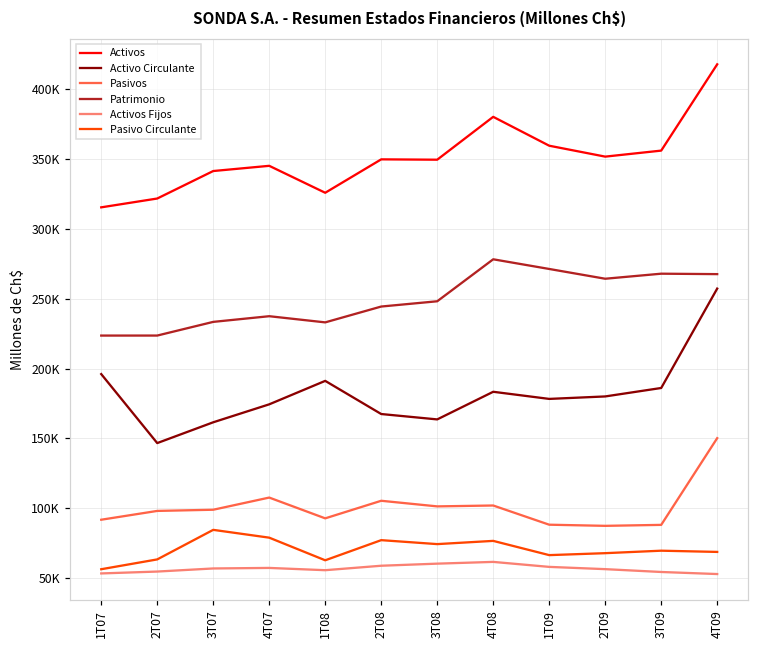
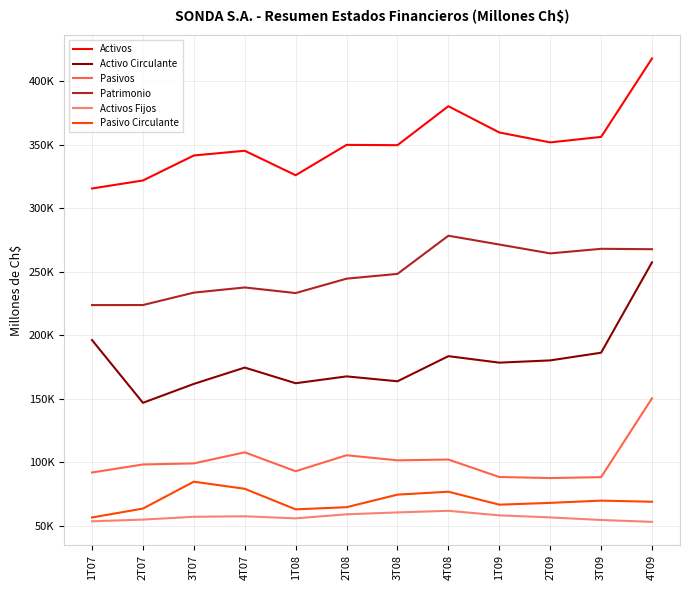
Activo Circulante, 1T08: 191000 -> 162000
Pasivo Circulante, 2T08: 77000 -> 64000
